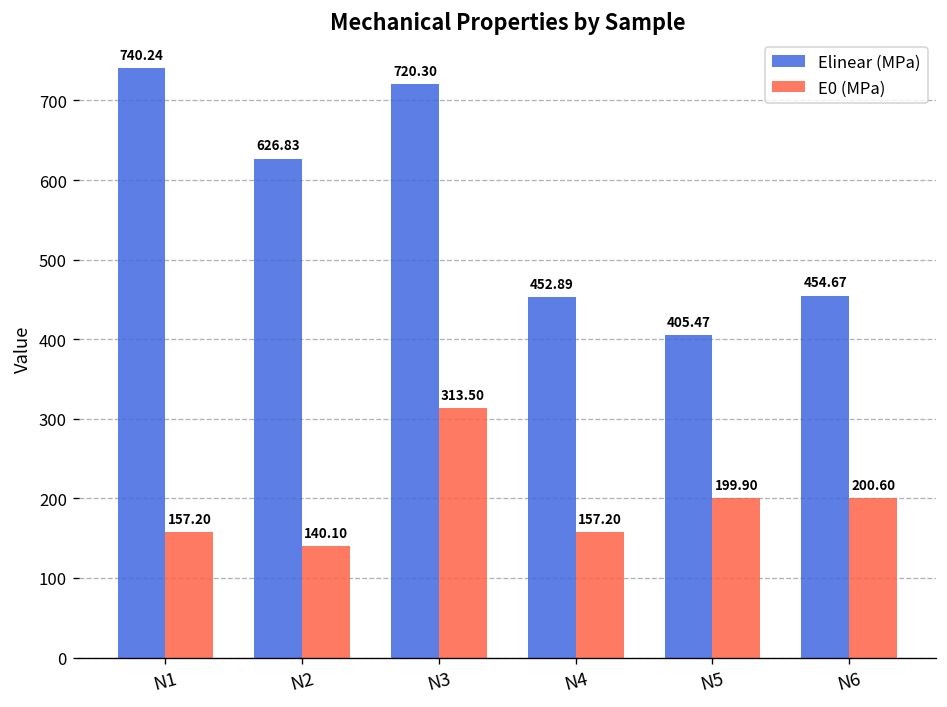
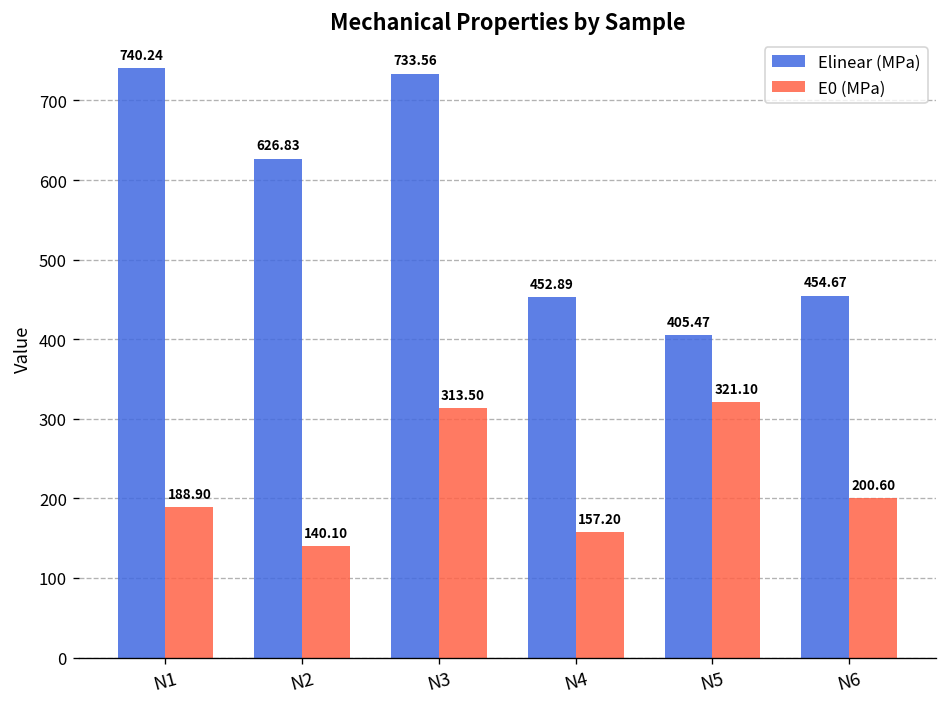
E0 (MPa), N1: 157.20 -> 188.90
Elinear (MPa), N3: 720.30 -> 733.56
E0 (MPa), N5: 199.90 -> 321.10
